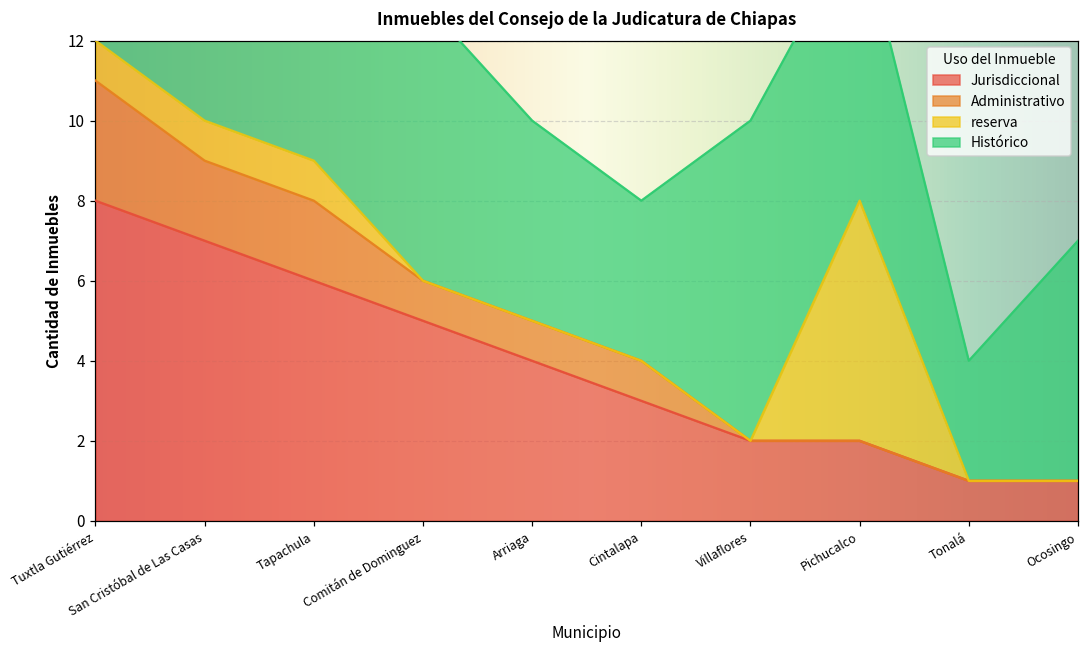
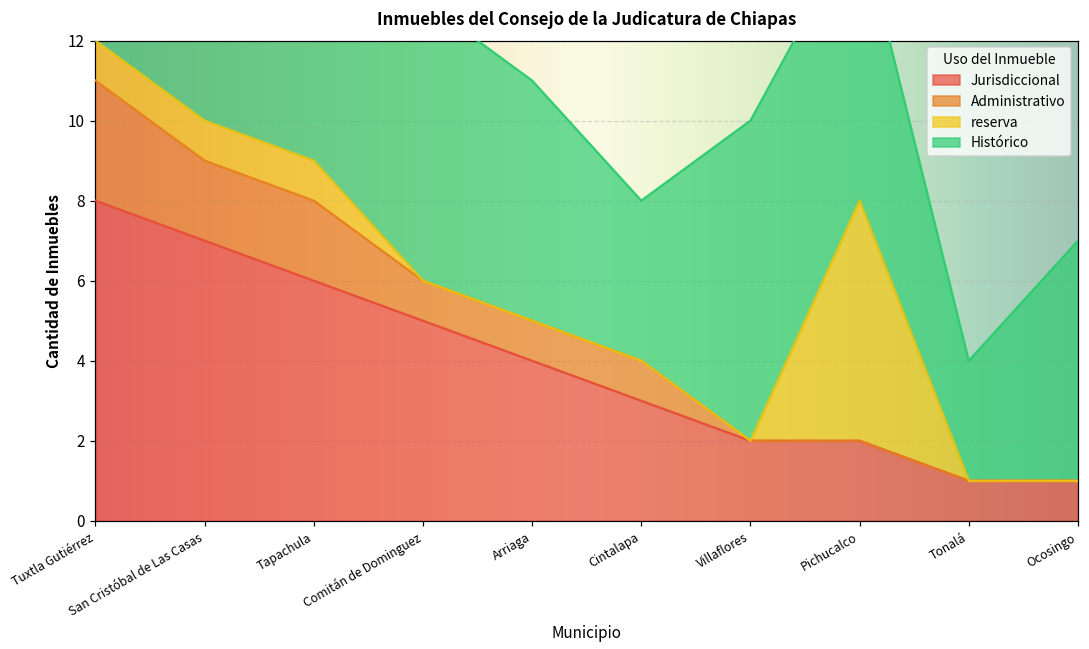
Histórico, Arriaga: 5 -> 6
